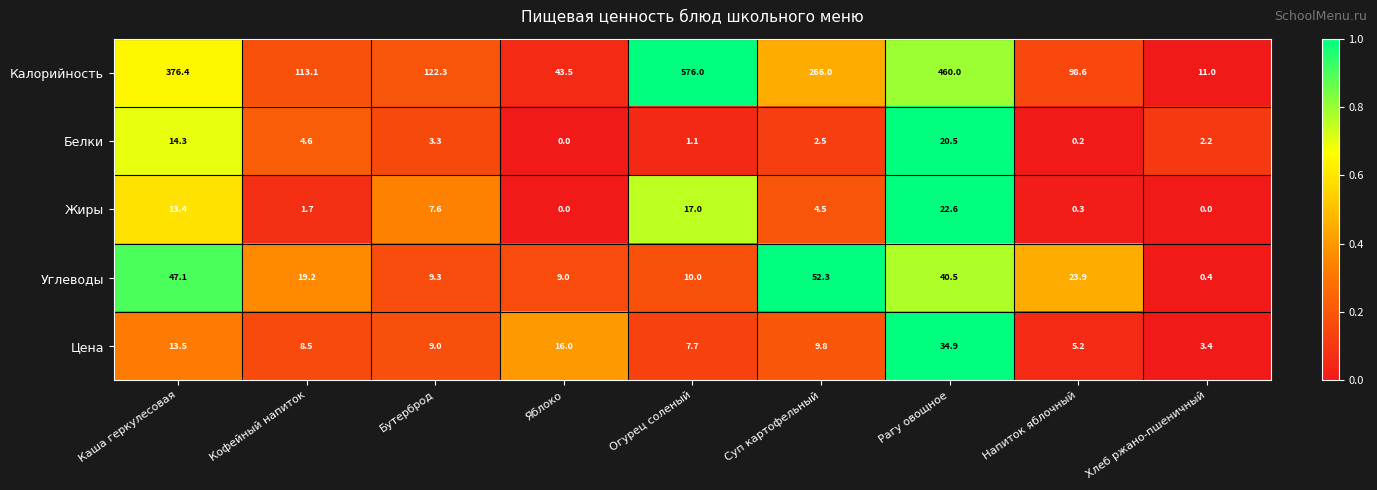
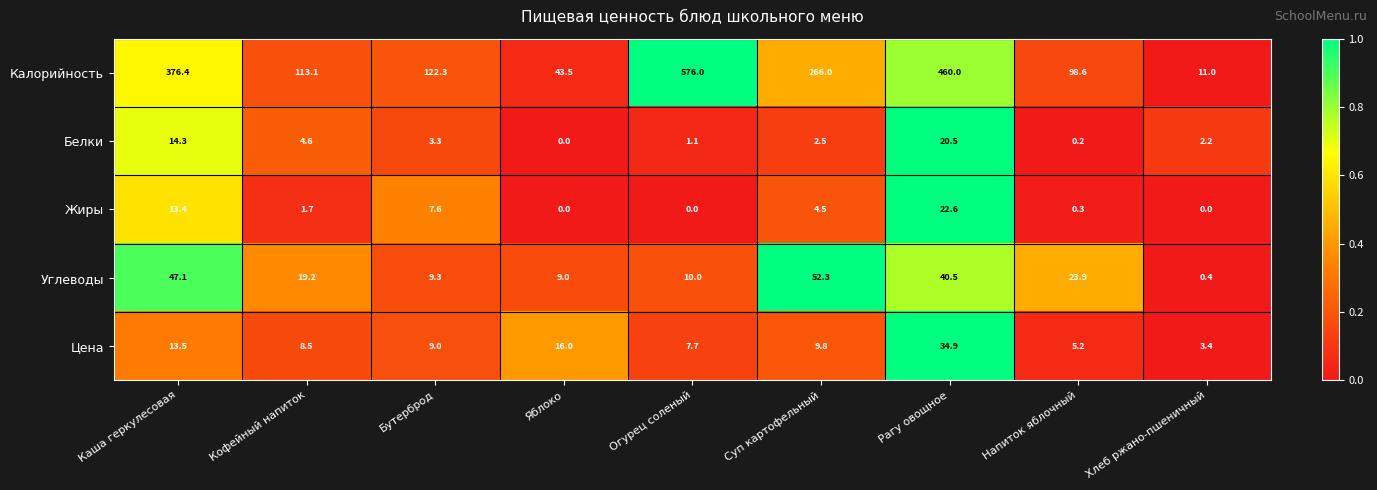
Жиры, Огурец соленый: 17.0 -> 0.0
